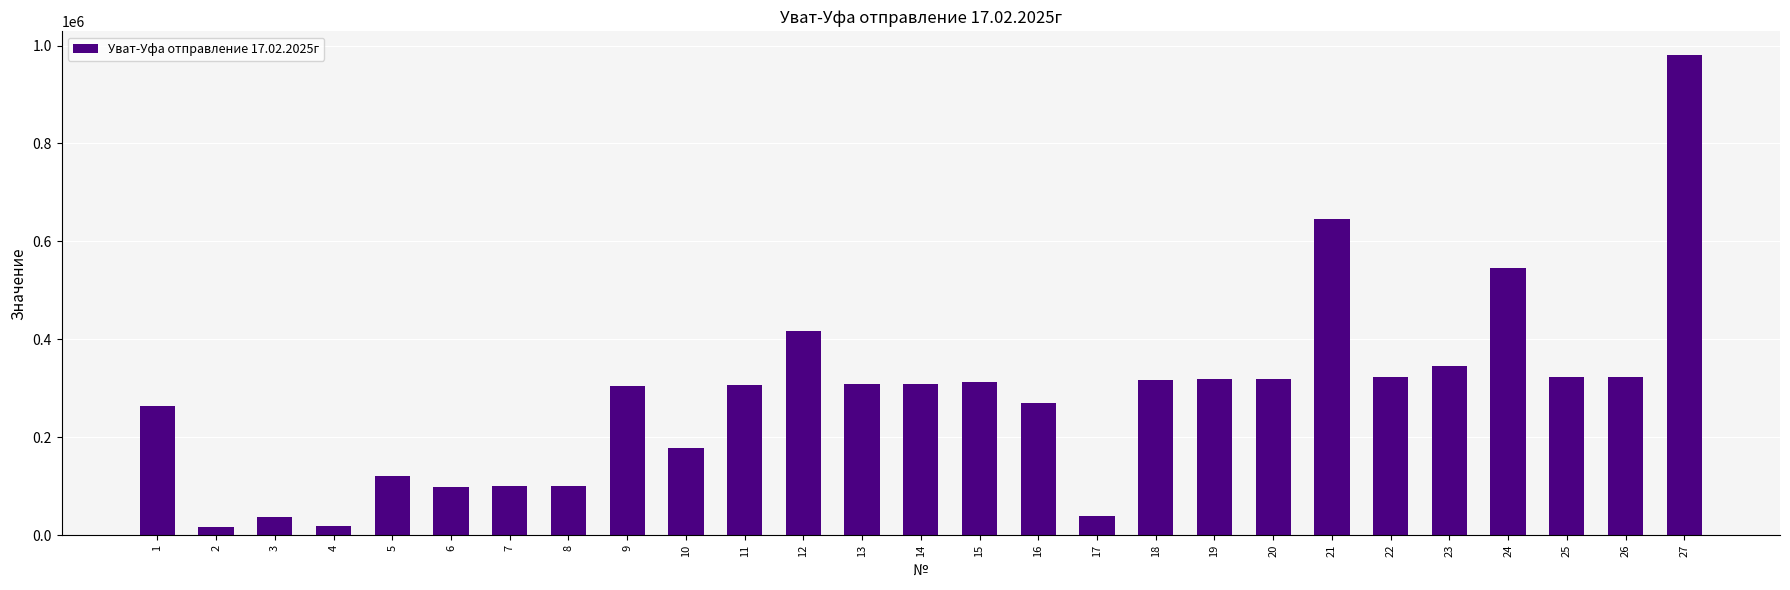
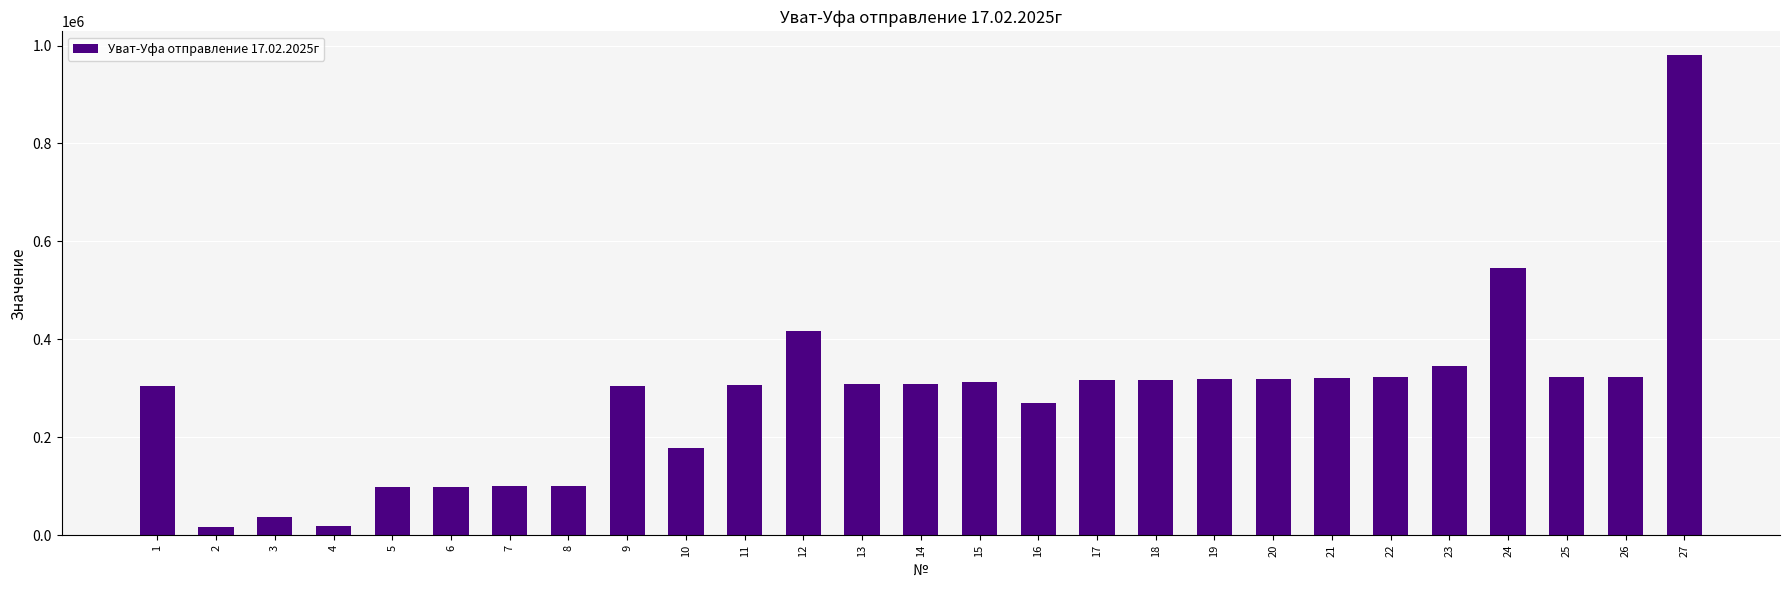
1: 260000 -> 300000
5: 120000 -> 100000
17: 40000 -> 320000
21: 650000 -> 320000
